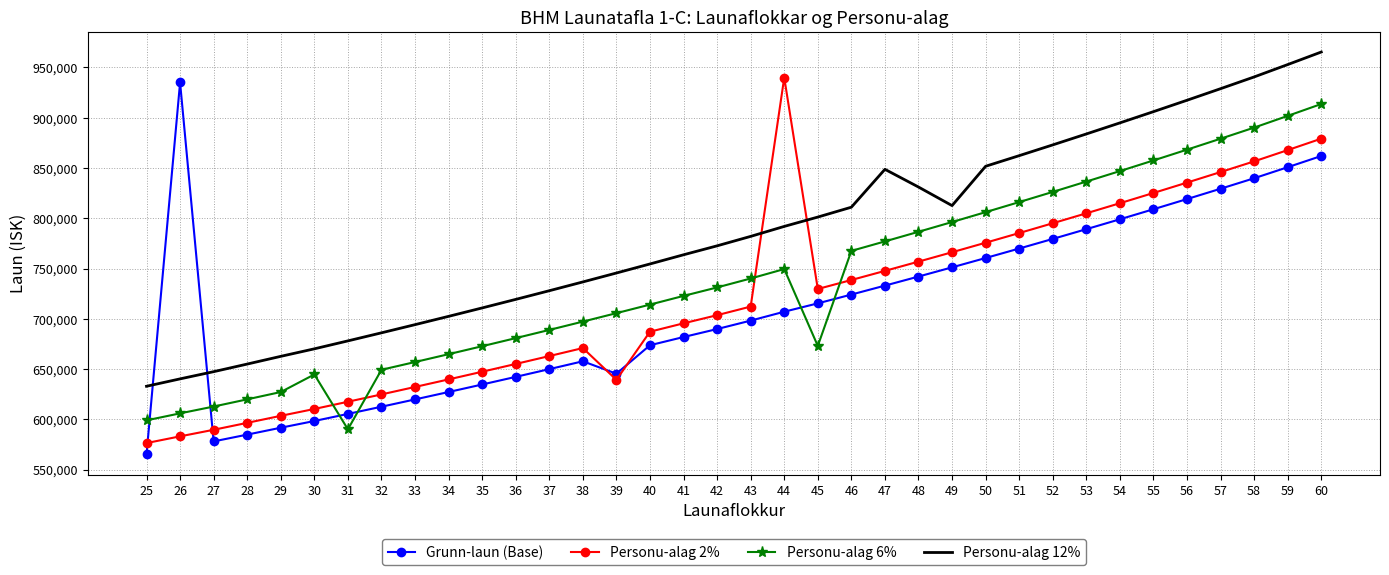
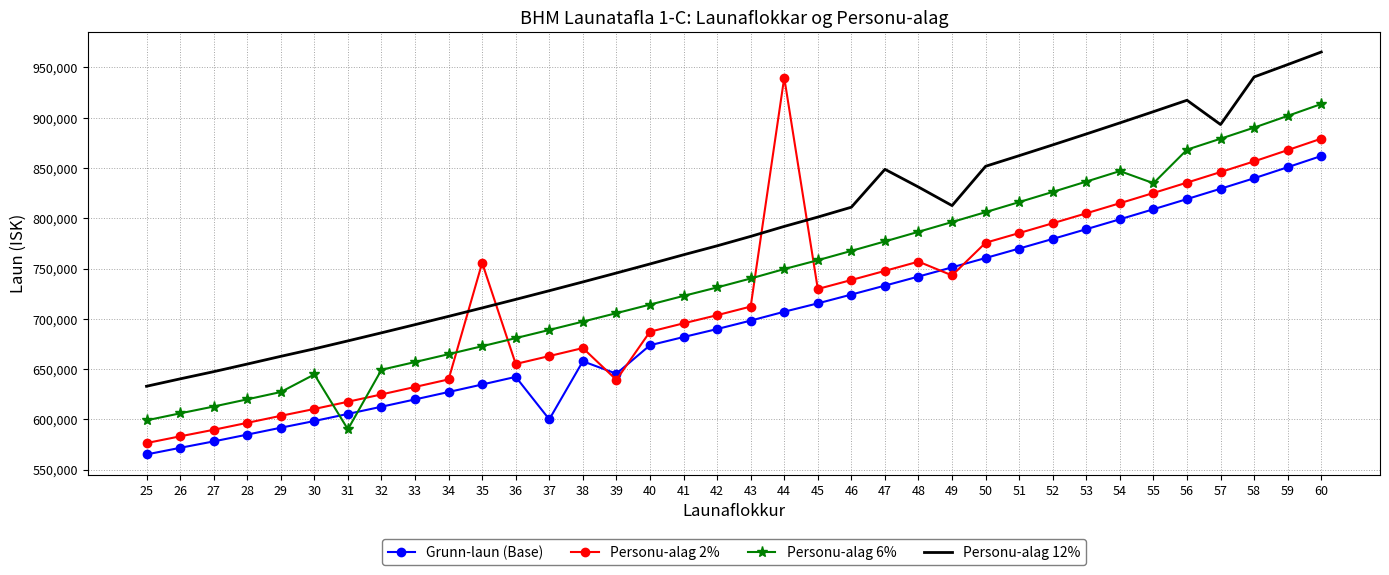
Grunn-laun (Base), 26: 935,000 -> 572,000
Personu-alag 2%, 35: 647,000 -> 756,000
Grunn-laun (Base), 37: 650,000 -> 600,000
Personu-alag 6%, 45: 673,000 -> 758,000
Personu-alag 2%, 49: 766,000 -> 743,000
Personu-alag 6%, 55: 857,000 -> 835,000
Personu-alag 12%, 57: 929,000 -> 893,000
